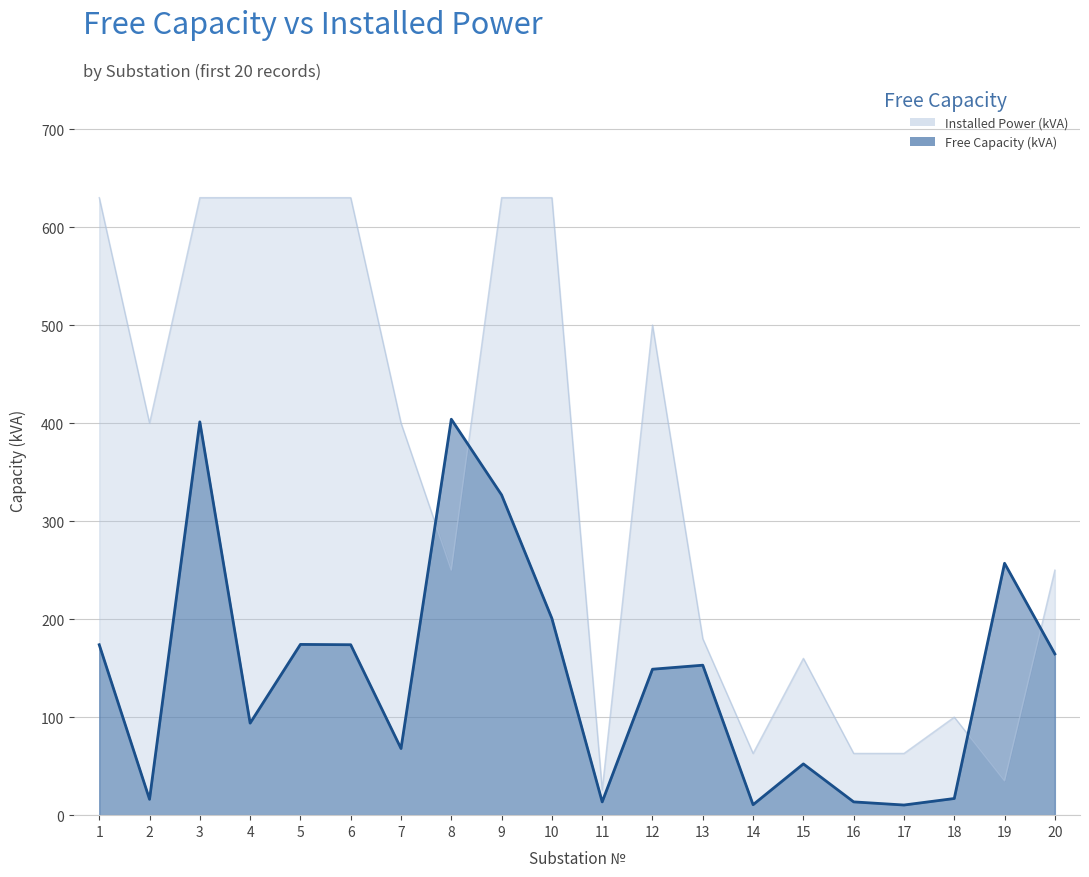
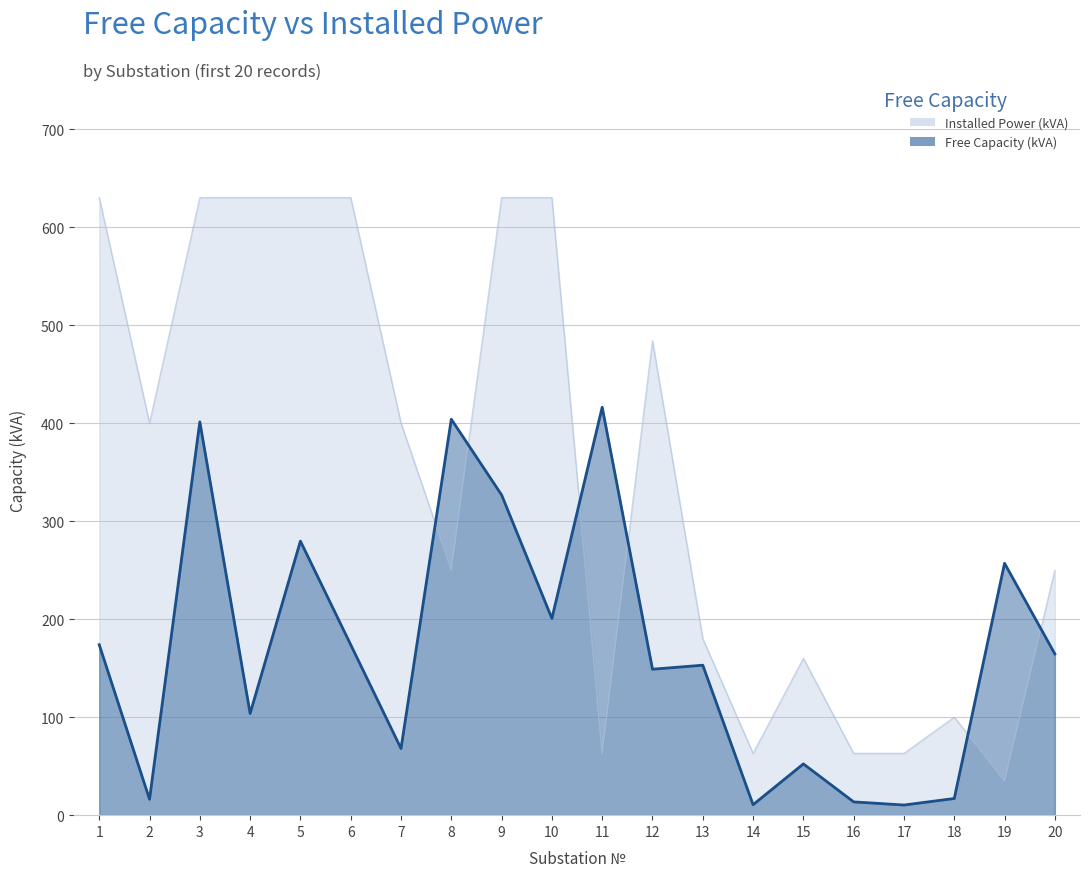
Free Capacity (kVA), 4: 90 -> 100
Free Capacity (kVA), 5: 170 -> 280
Installed Power (kVA), 11: 30 -> 60
Free Capacity (kVA), 11: 10 -> 420
Installed Power (kVA), 12: 500 -> 480
